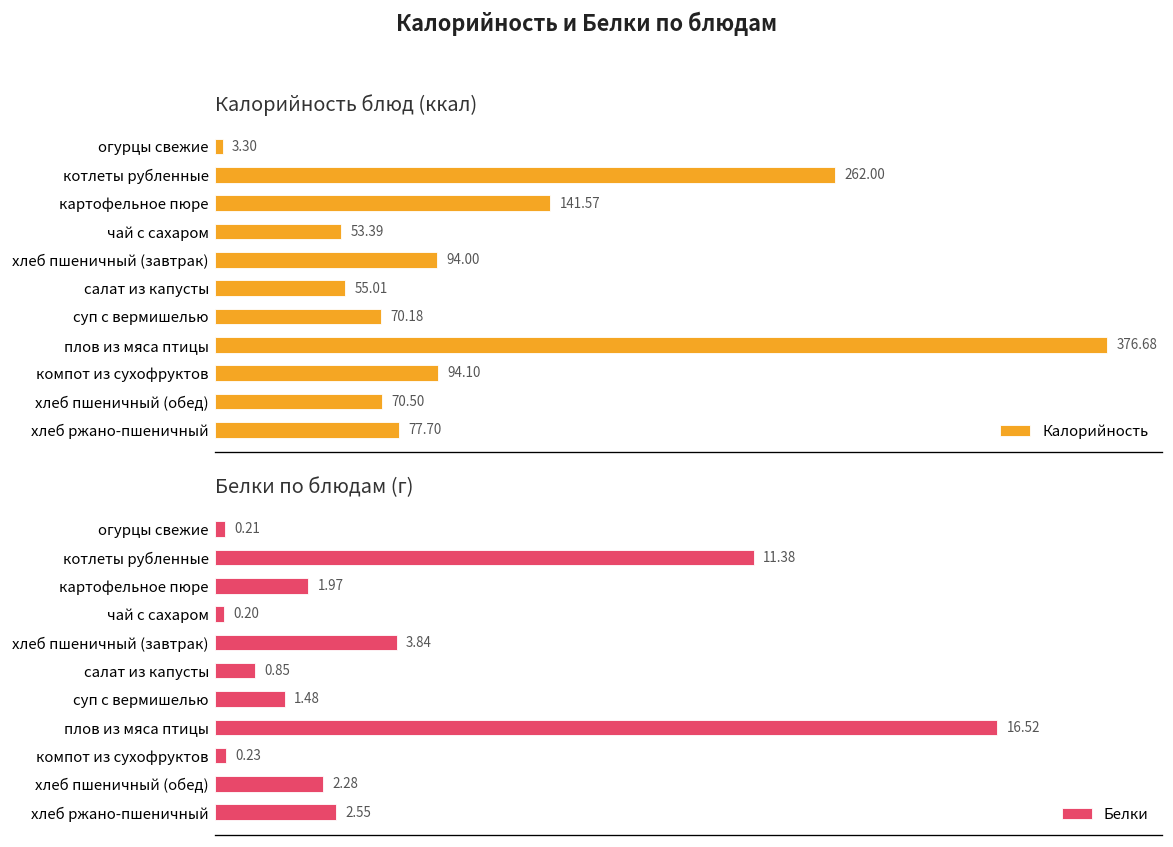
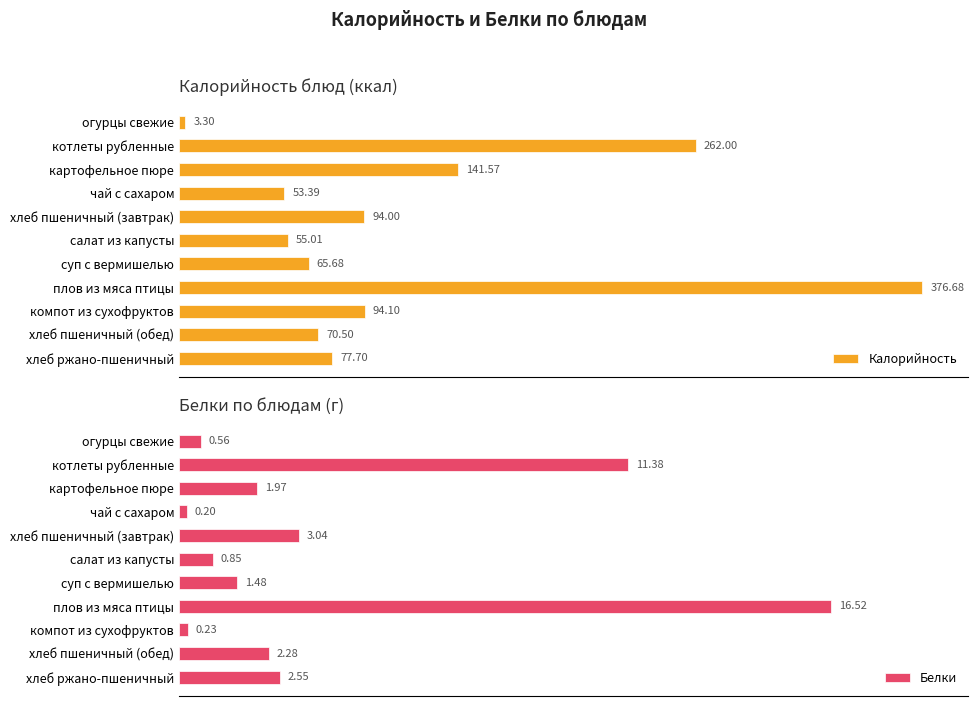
Калорийность блюд (ккал), суп с вермишелью: 70.18 -> 65.68
Белки по блюдам (г), огурцы свежие: 0.21 -> 0.56
Белки по блюдам (г), хлеб пшеничный (завтрак): 3.84 -> 3.04
